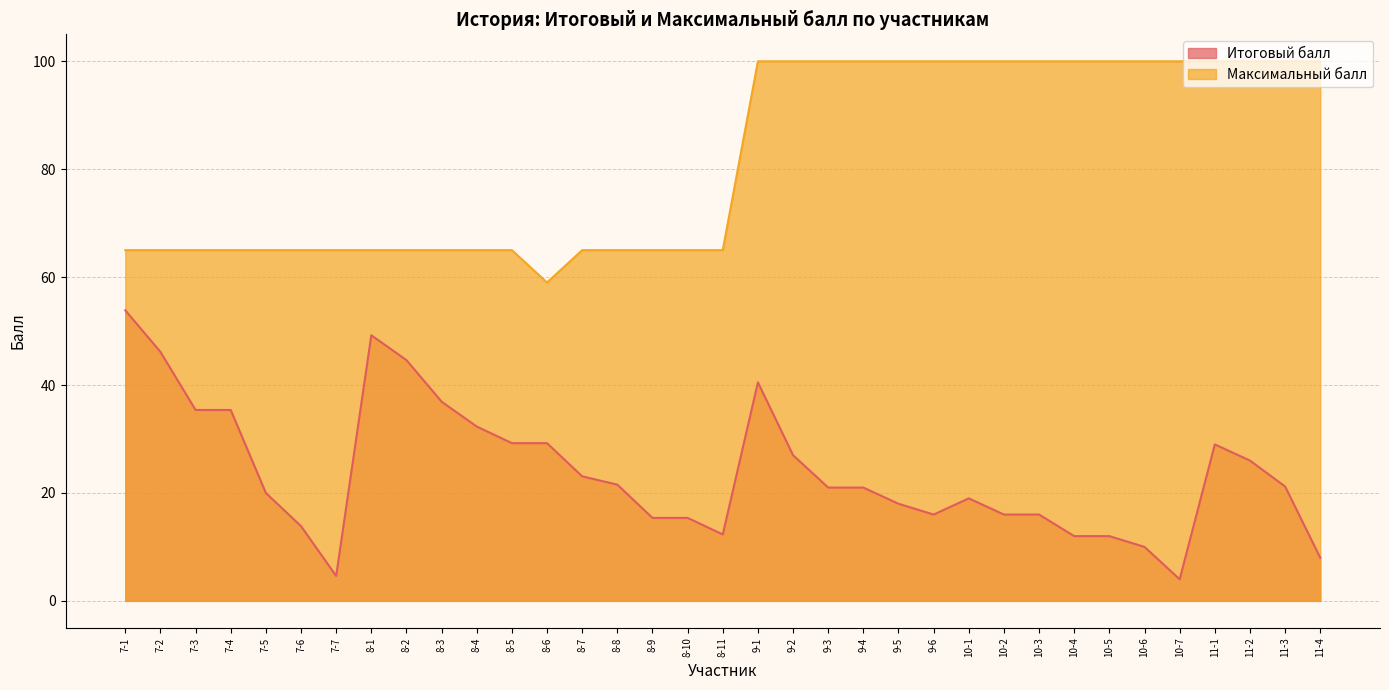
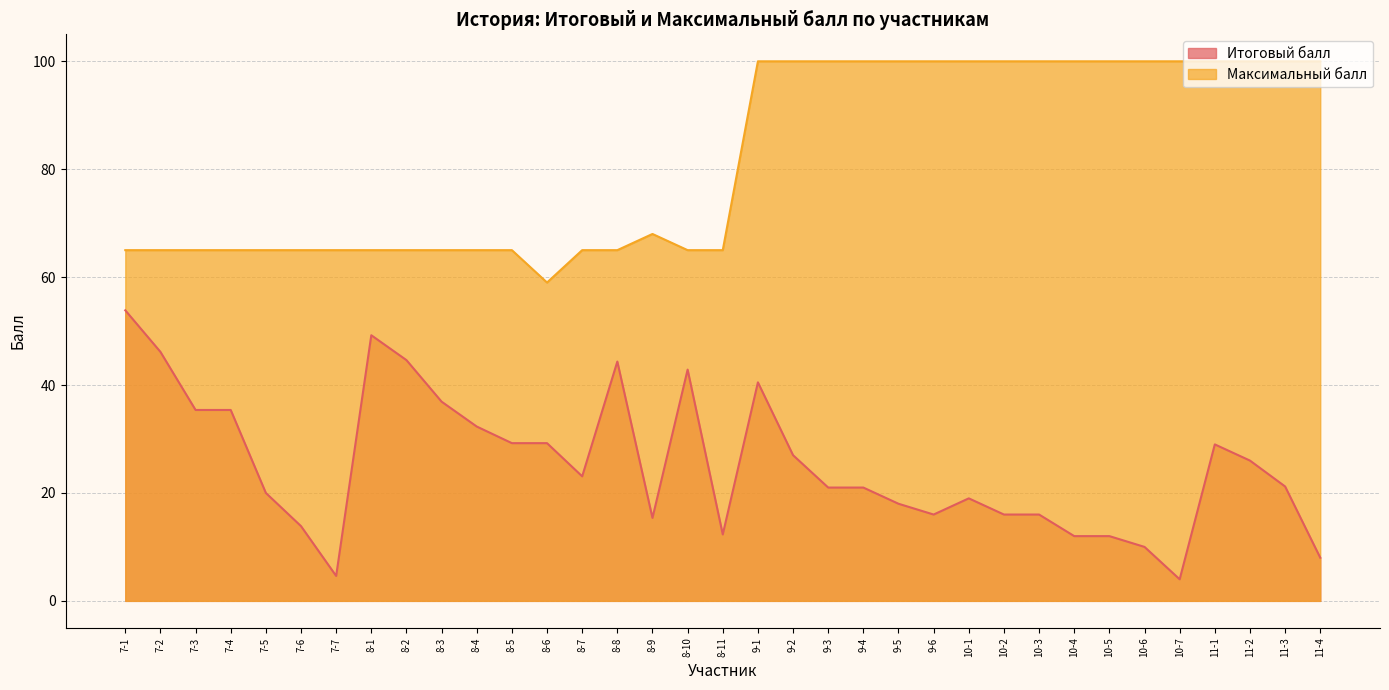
Итоговый балл, 8-8: 22 -> 44
Максимальный балл, 8-9: 65 -> 68
Итоговый балл, 8-10: 15 -> 43
